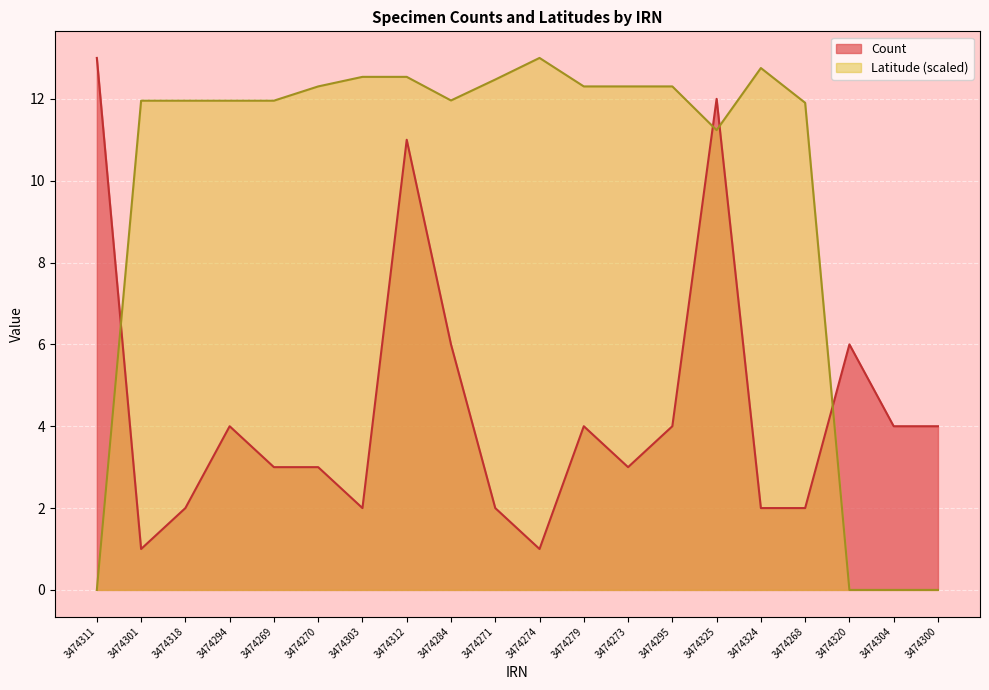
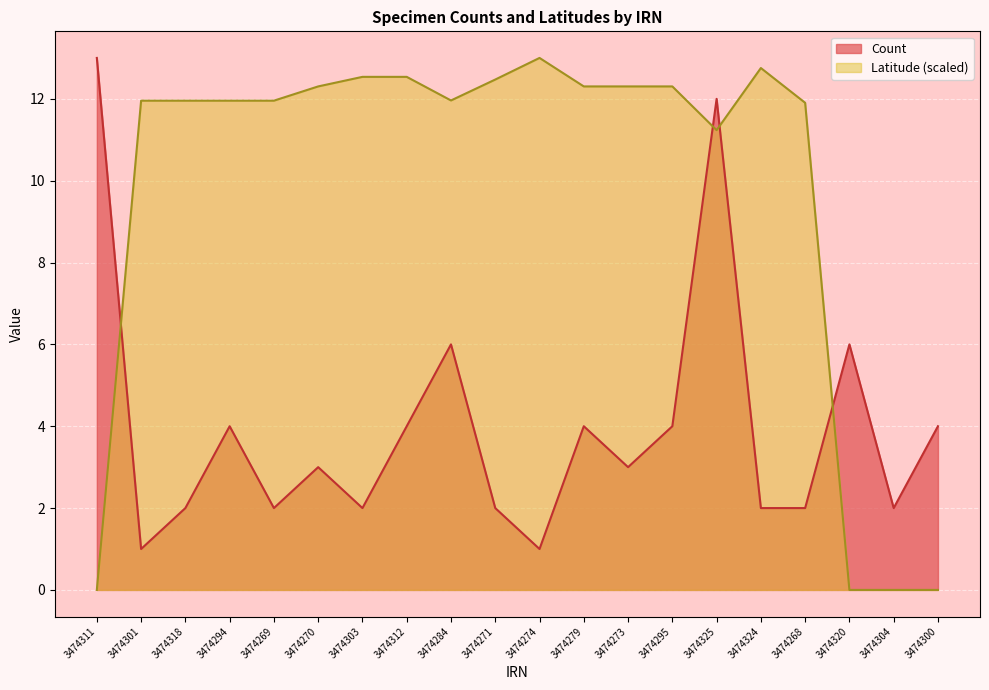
Count, 3474269: 3 -> 2
Count, 3474312: 11 -> 4
Count, 3474304: 4 -> 2
